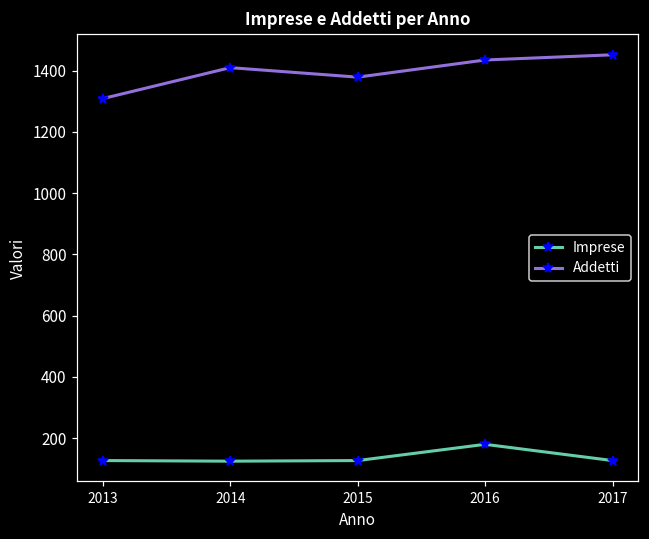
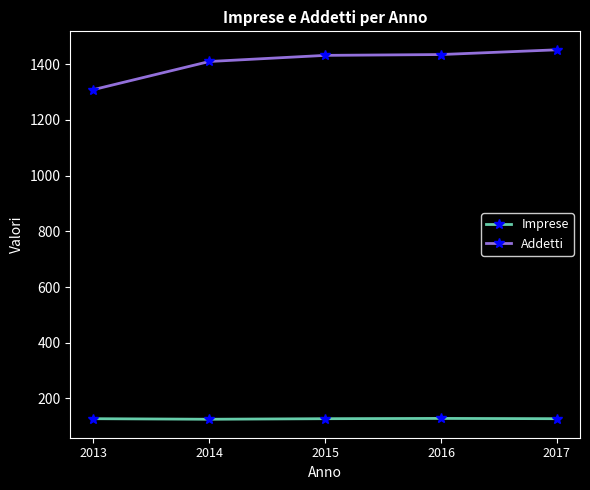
Addetti, 2015: 1380 -> 1430
Imprese, 2016: 180 -> 130
